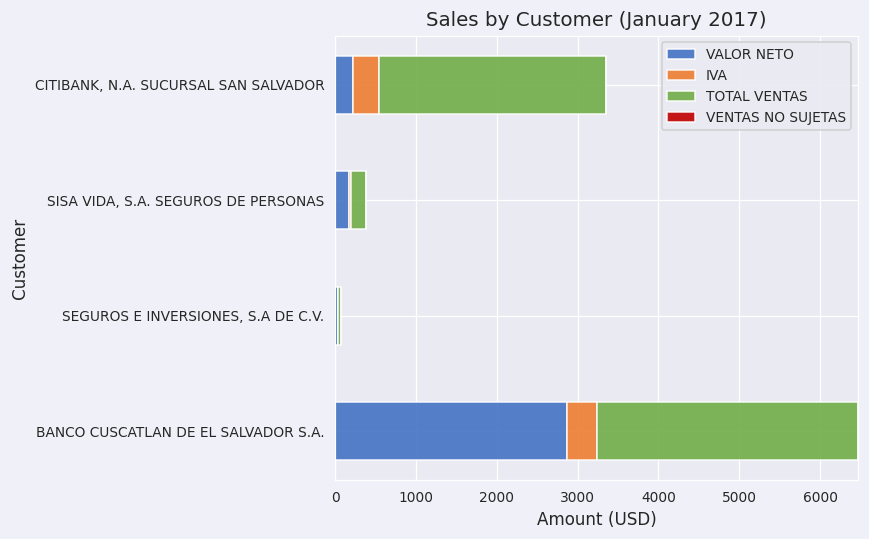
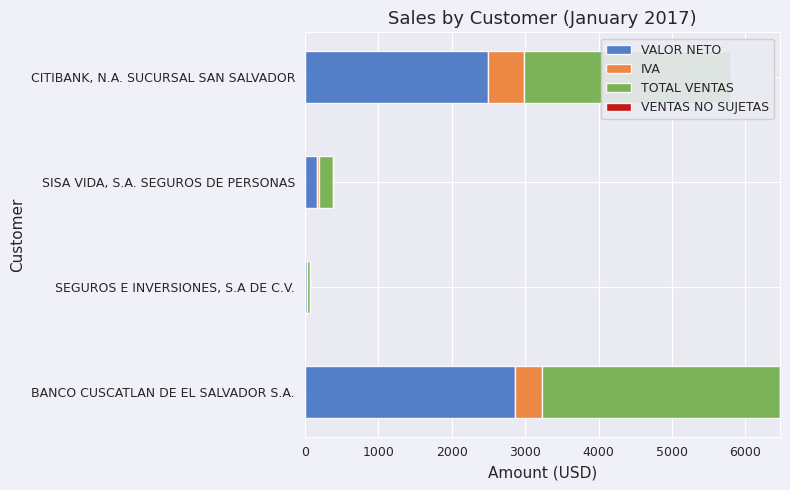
VALOR NETO, CITIBANK, N.A. SUCURSAL SAN SALVADOR: 200 -> 2500
IVA, CITIBANK, N.A. SUCURSAL SAN SALVADOR: 300 -> 500
